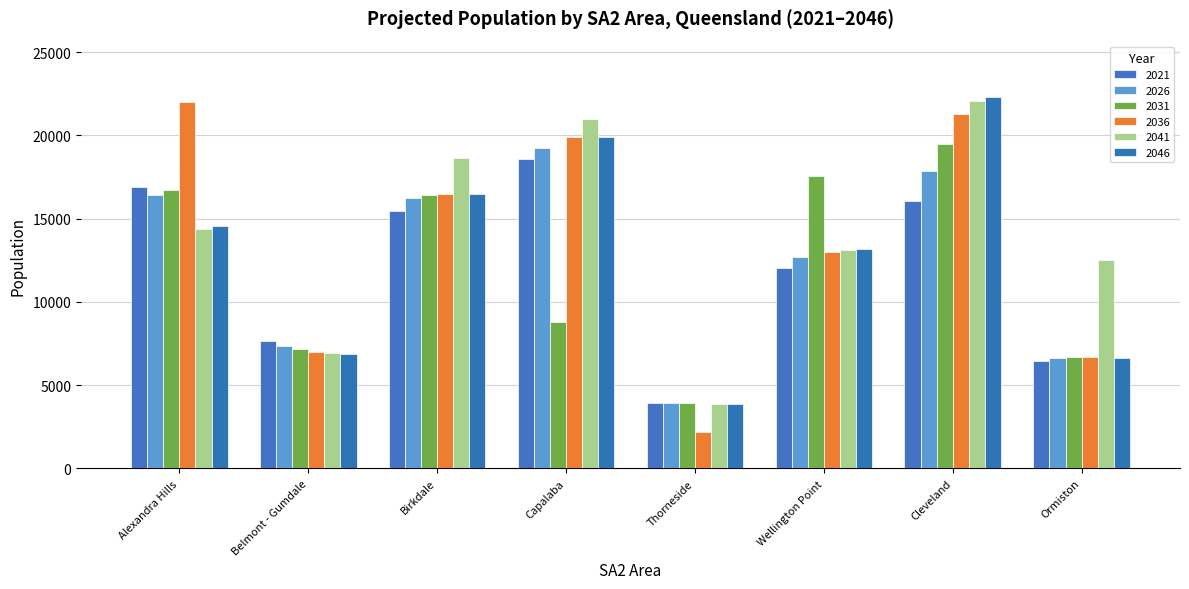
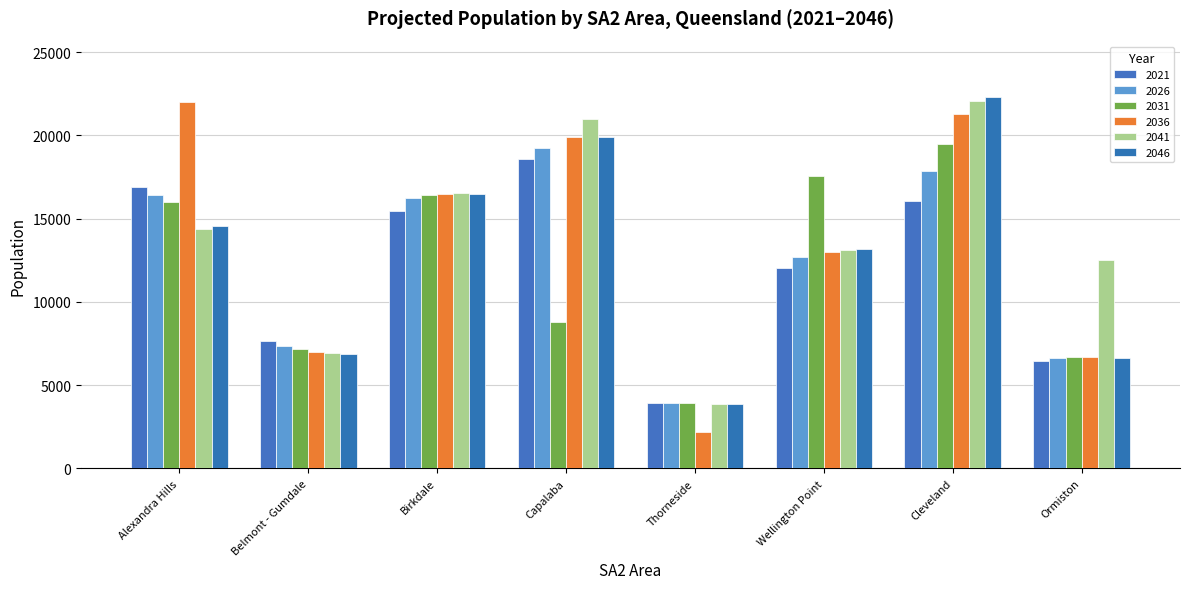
2031, Alexandra Hills: 16700 -> 16000
2041, Birkdale: 18600 -> 16500
